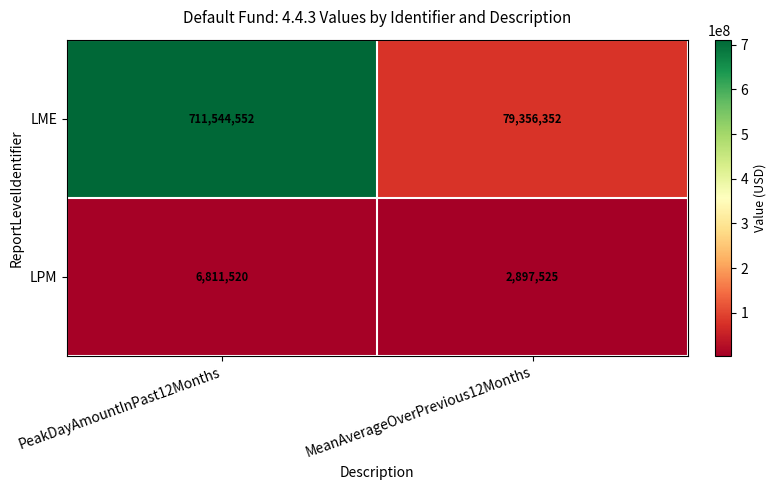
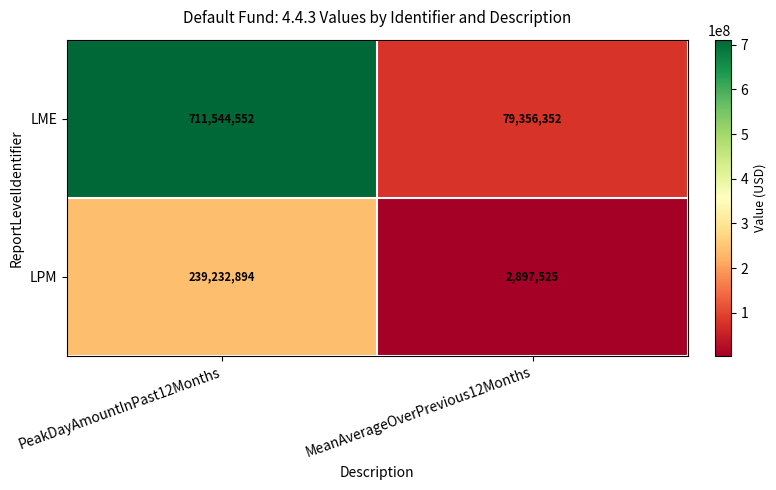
LPM, PeakDayAmountInPast12Months: 6,811,520 -> 239,232,894
